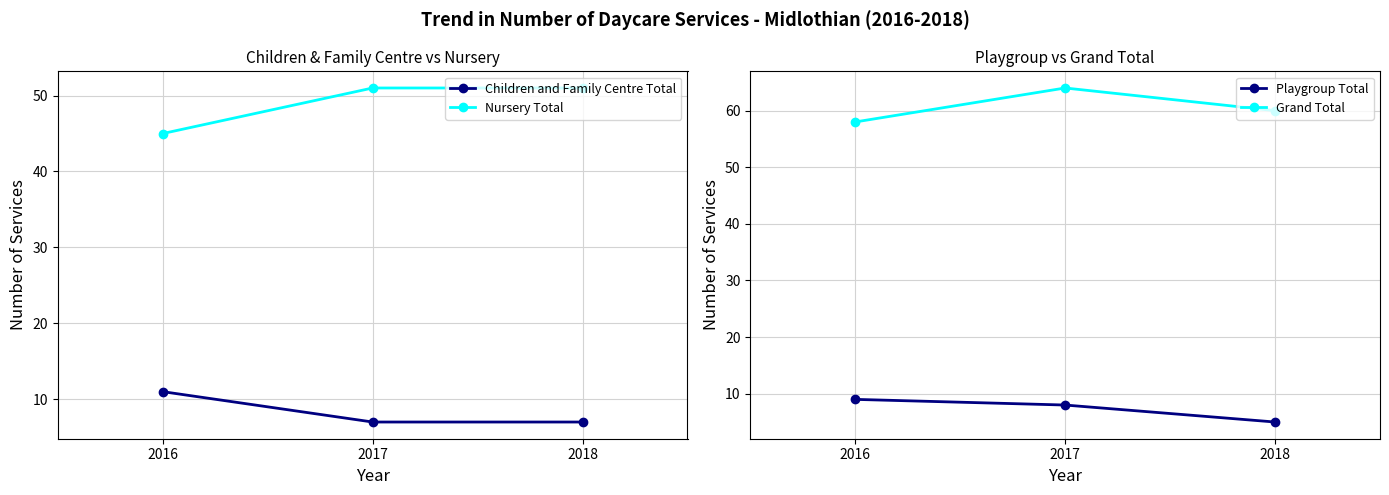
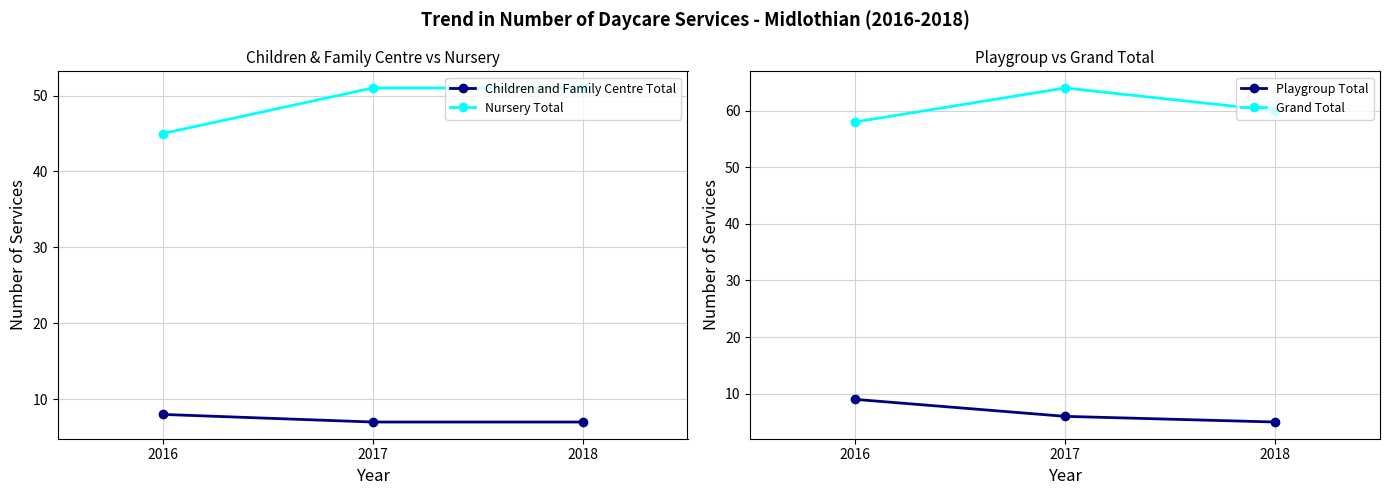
Children & Family Centre vs Nursery, Children and Family Centre Total, 2016: 11 -> 8
Playgroup vs Grand Total, Playgroup Total, 2017: 8 -> 6
